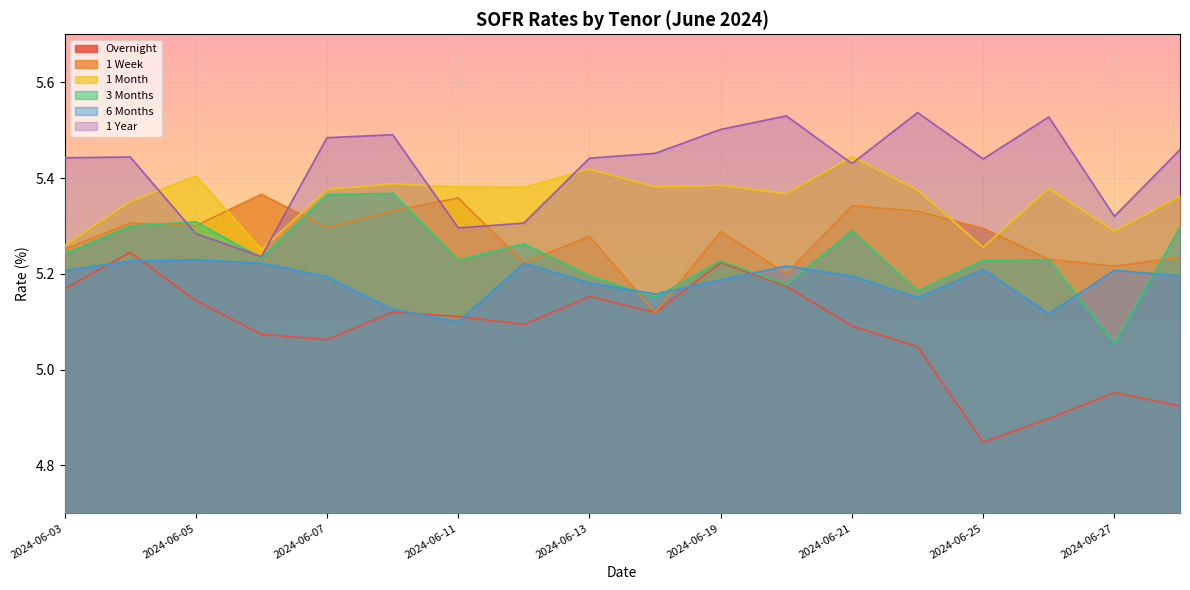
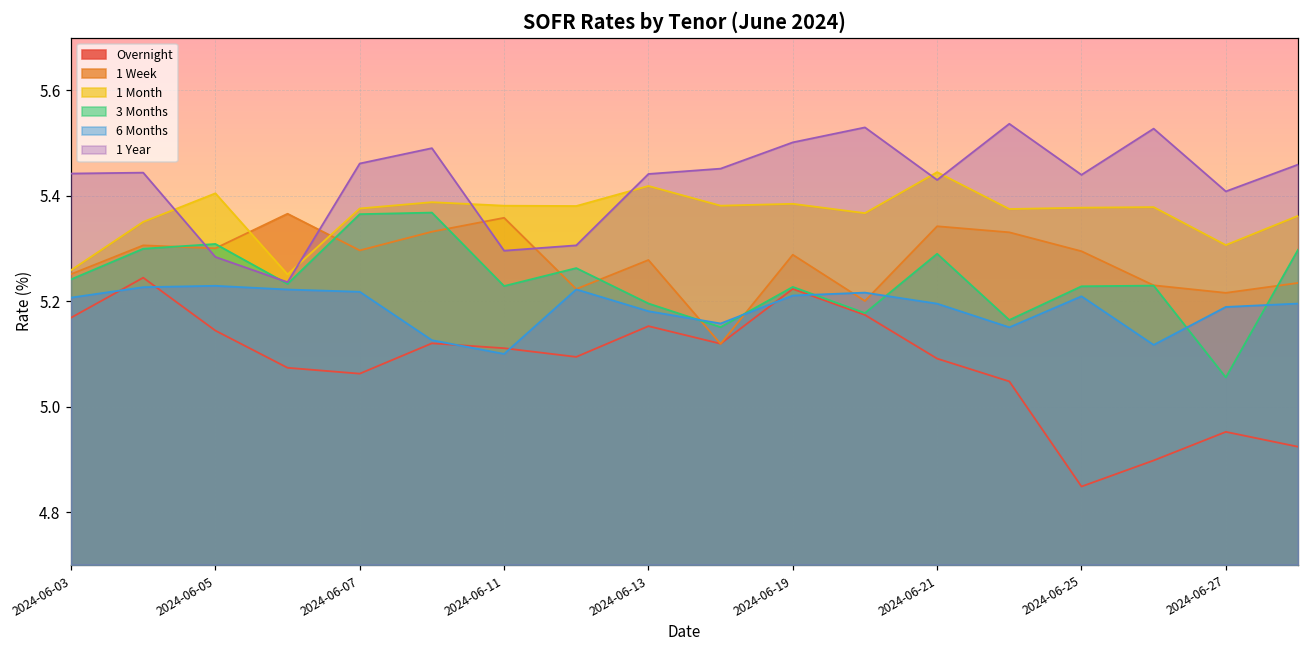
6 Months, 2024-06-07: 5.19 -> 5.22
1 Year, 2024-06-07: 5.48 -> 5.46
6 Months, 2024-06-19: 5.19 -> 5.21
1 Month, 2024-06-25: 5.26 -> 5.38
1 Month, 2024-06-27: 5.29 -> 5.31
6 Months, 2024-06-27: 5.21 -> 5.19
1 Year, 2024-06-27: 5.32 -> 5.41
